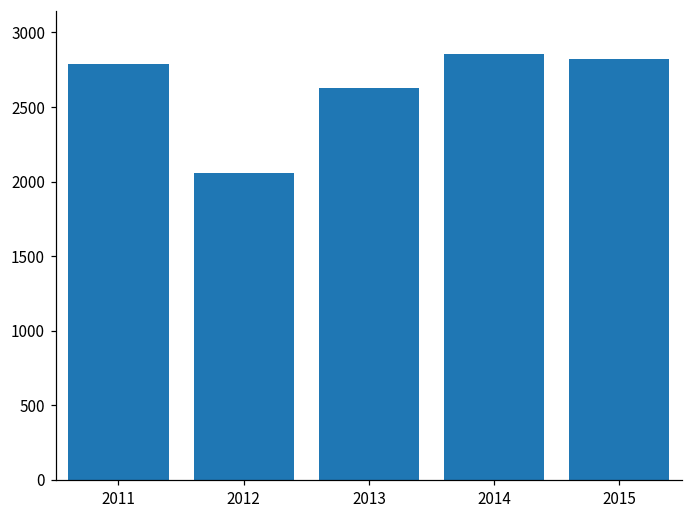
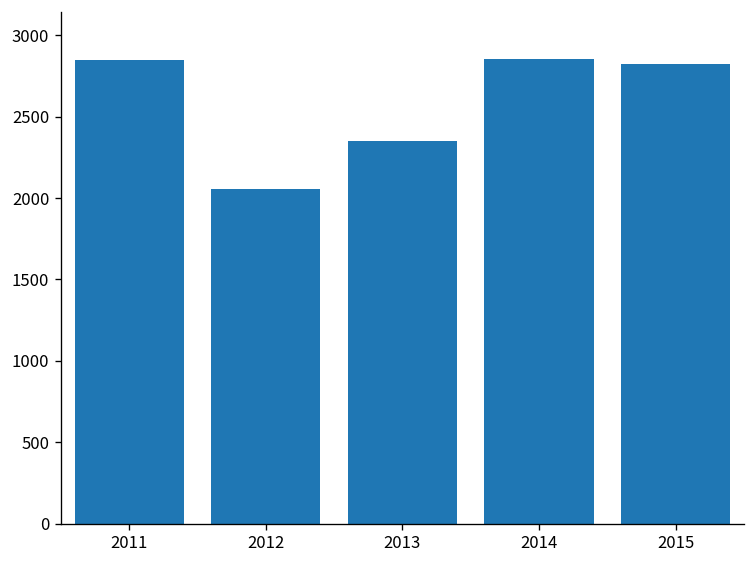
2011: 2790 -> 2850
2013: 2630 -> 2350
